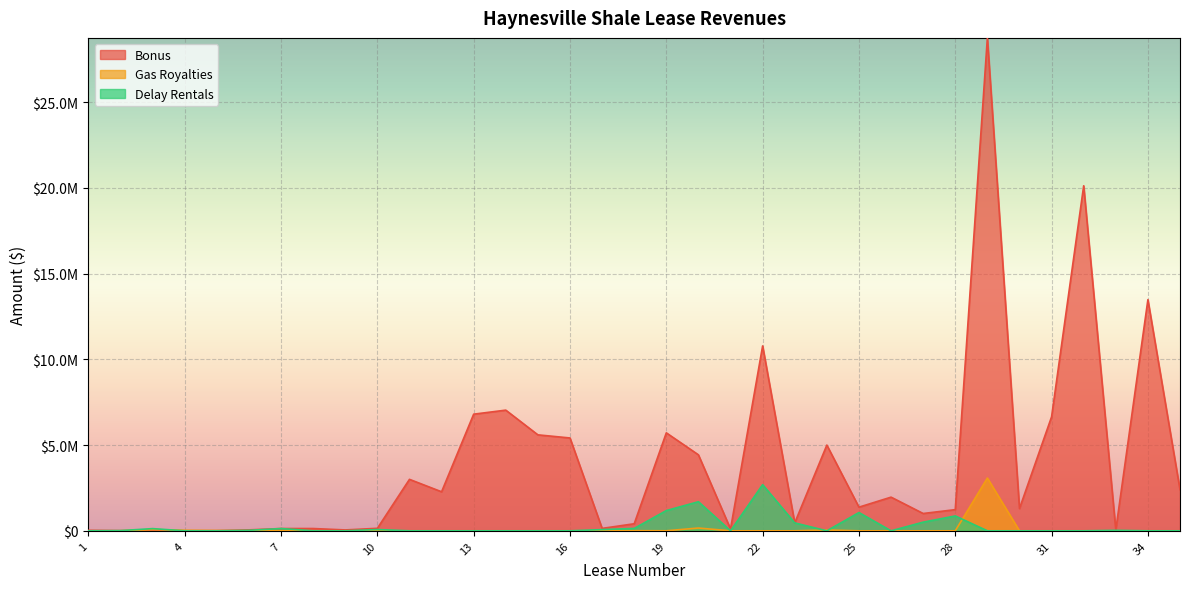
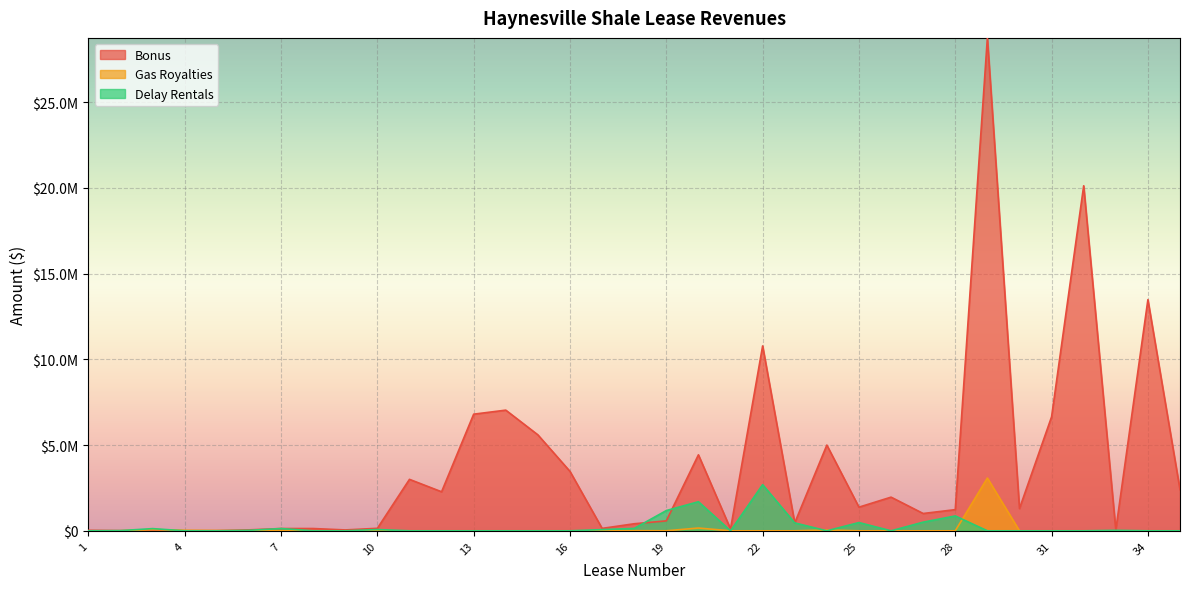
Bonus, 16: $5400000 -> $3500000
Bonus, 19: $5700000 -> $600000
Delay Rentals, 25: $1100000 -> $500000
